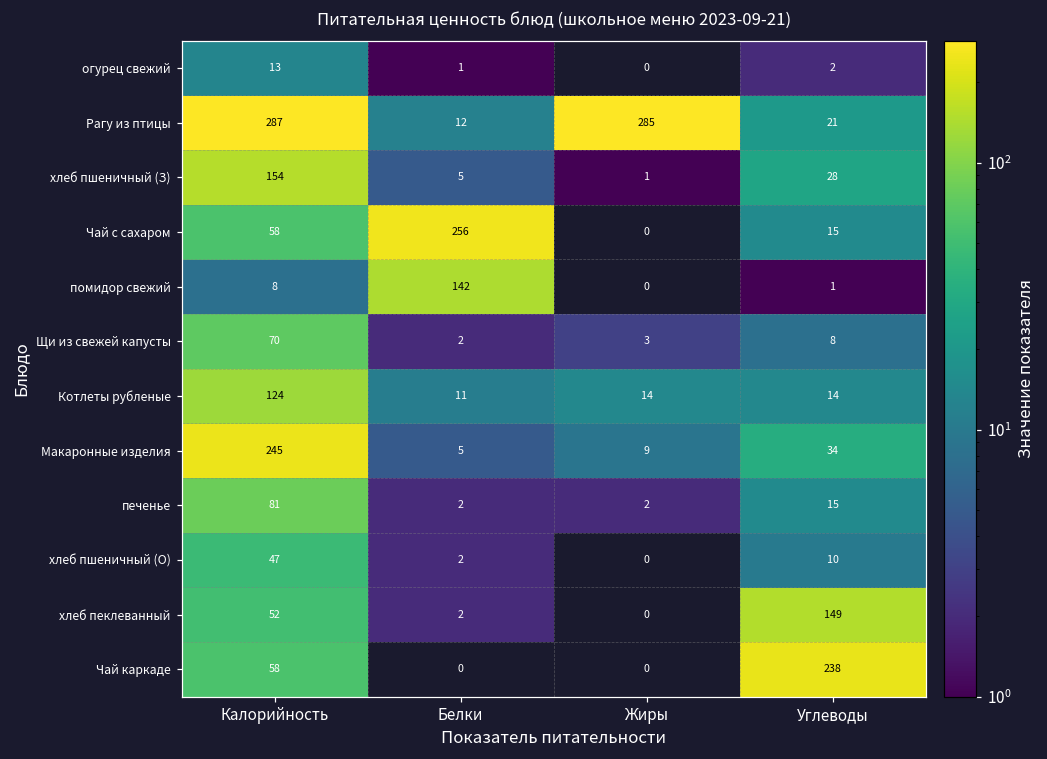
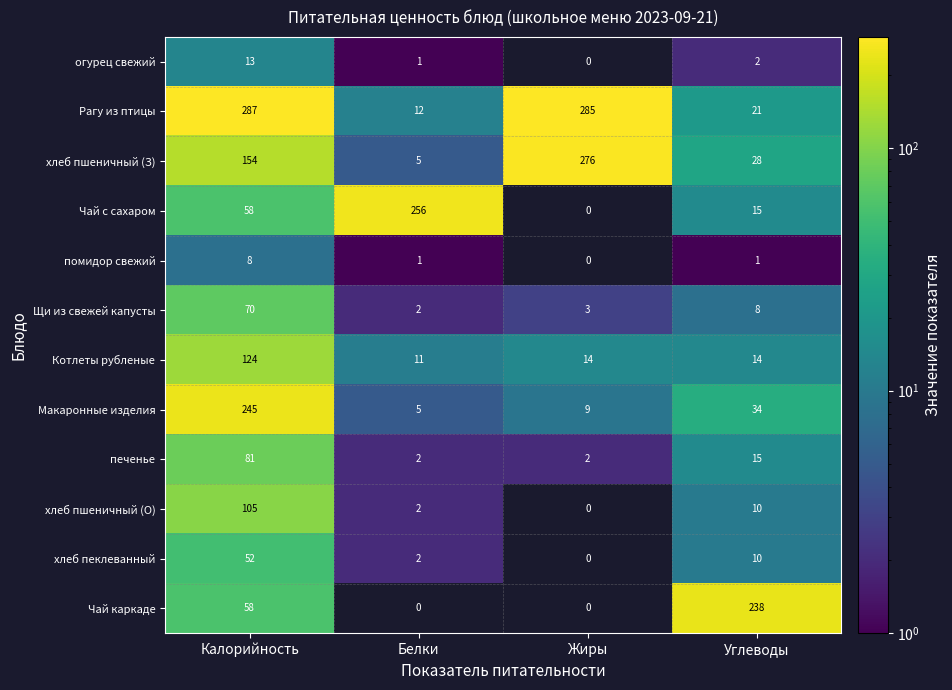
хлеб пшеничный (З), Жиры: 1 -> 276
помидор свежий, Белки: 142 -> 1
хлеб пшеничный (О), Калорийность: 47 -> 105
хлеб пеклеванный, Углеводы: 149 -> 10
